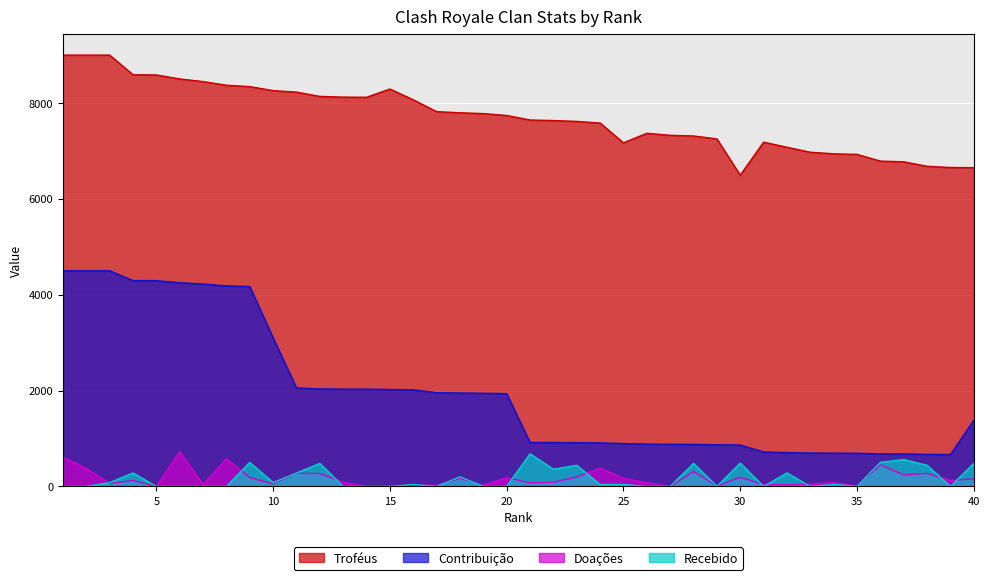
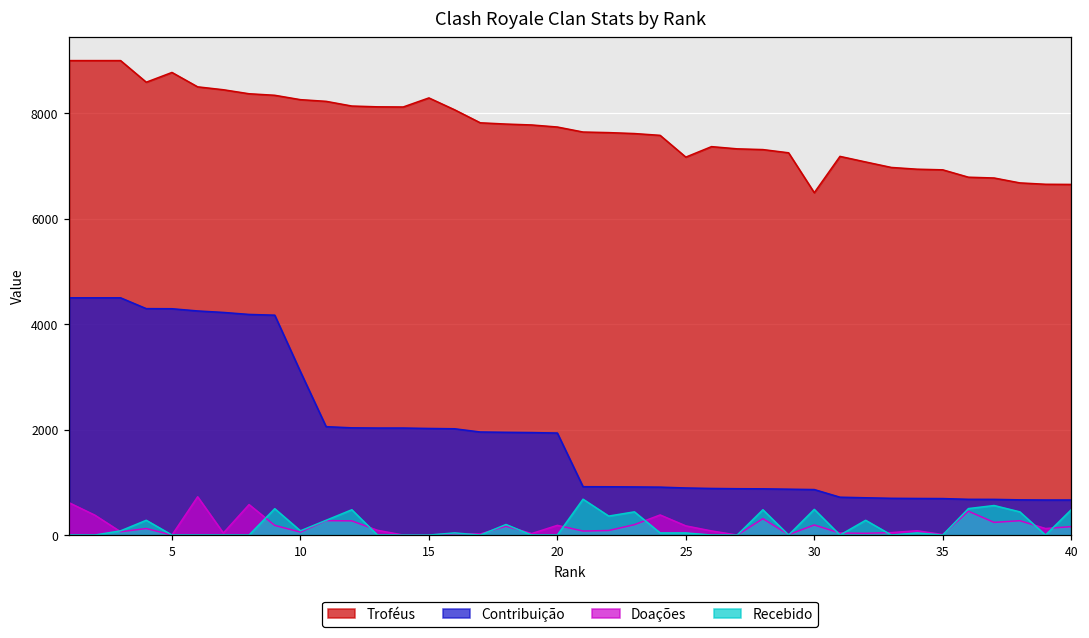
Troféus, 5: 8600 -> 8800
Contribuição, 40: 1400 -> 700
